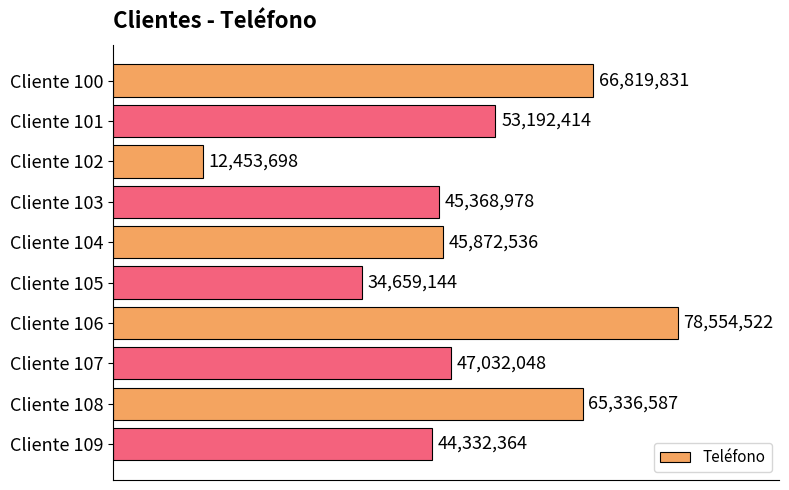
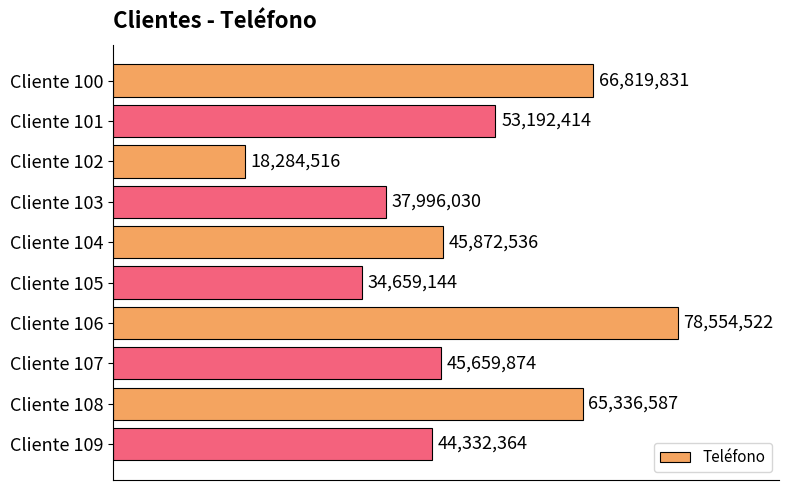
Cliente 102: 12,453,698 -> 18,284,516
Cliente 103: 45,368,978 -> 37,996,030
Cliente 107: 47,032,048 -> 45,659,874
